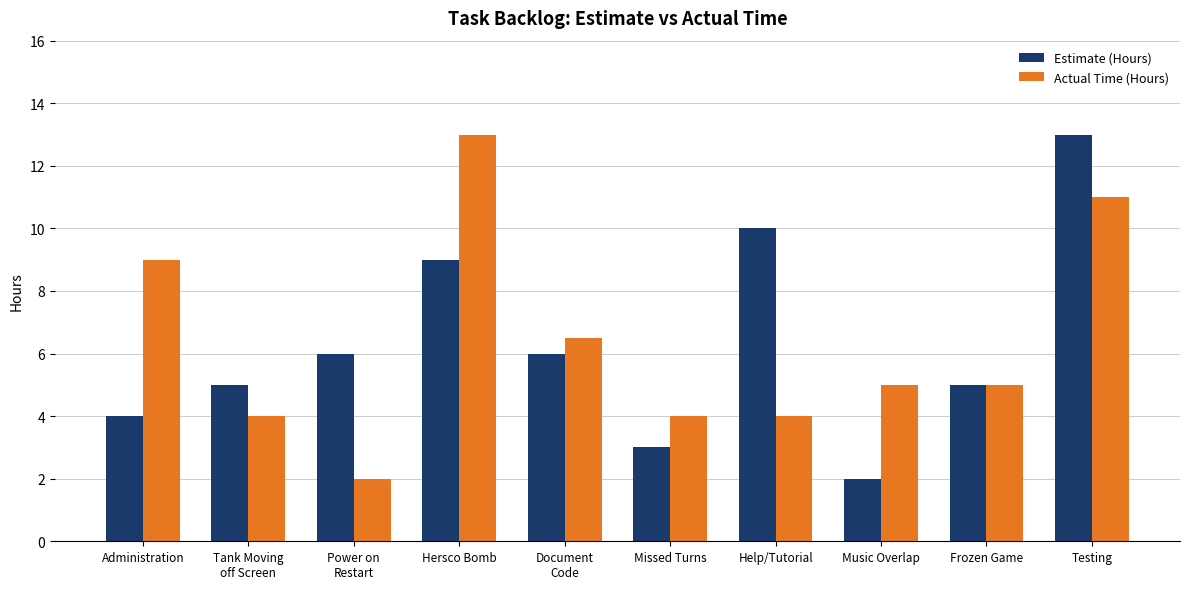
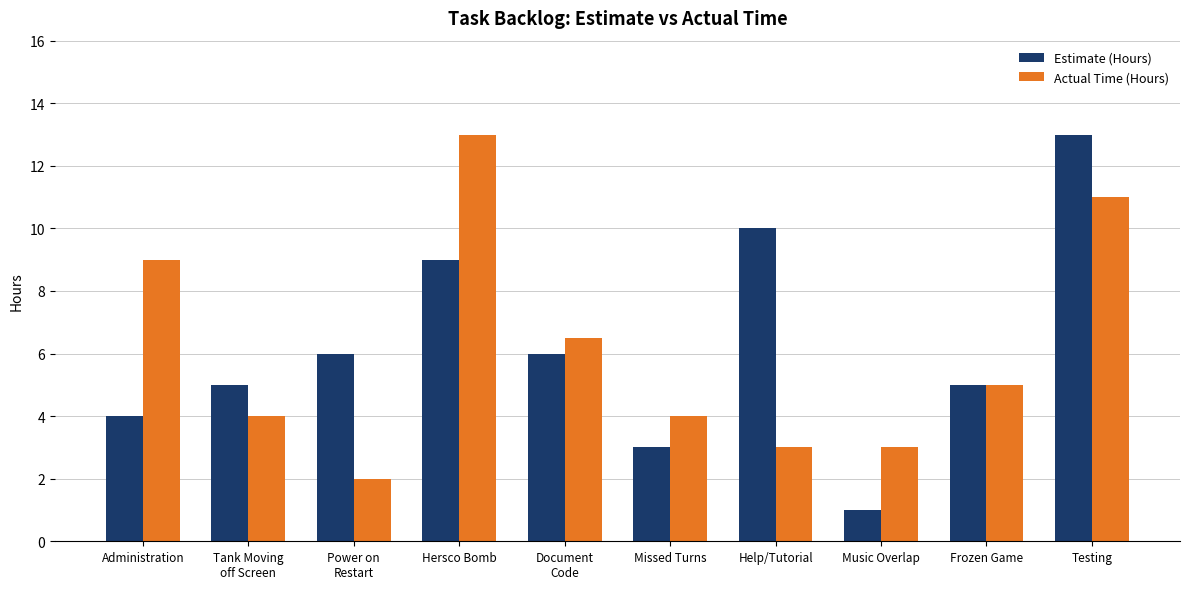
Actual Time (Hours), Help/Tutorial: 4 -> 3
Estimate (Hours), Music Overlap: 2 -> 1
Actual Time (Hours), Music Overlap: 5 -> 3
